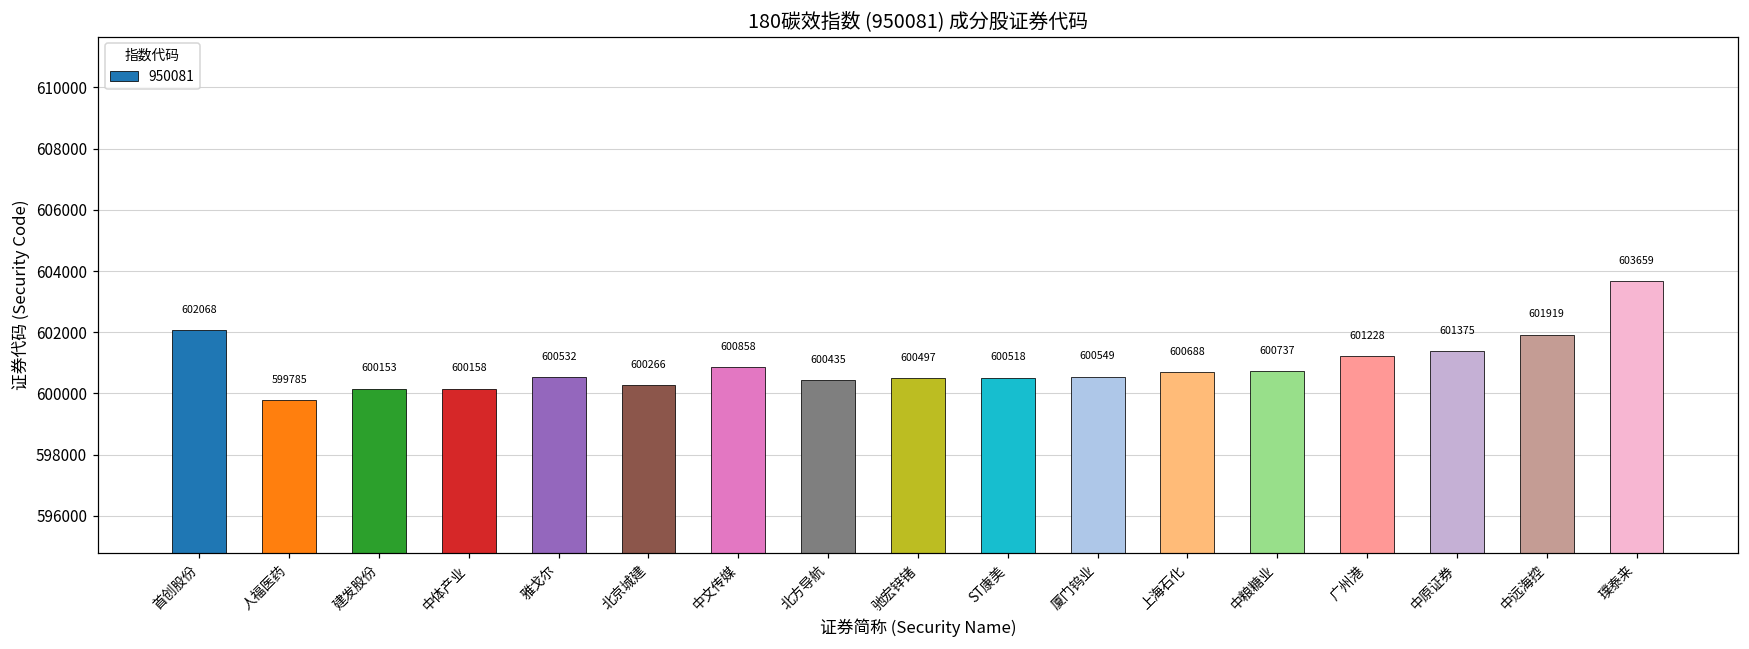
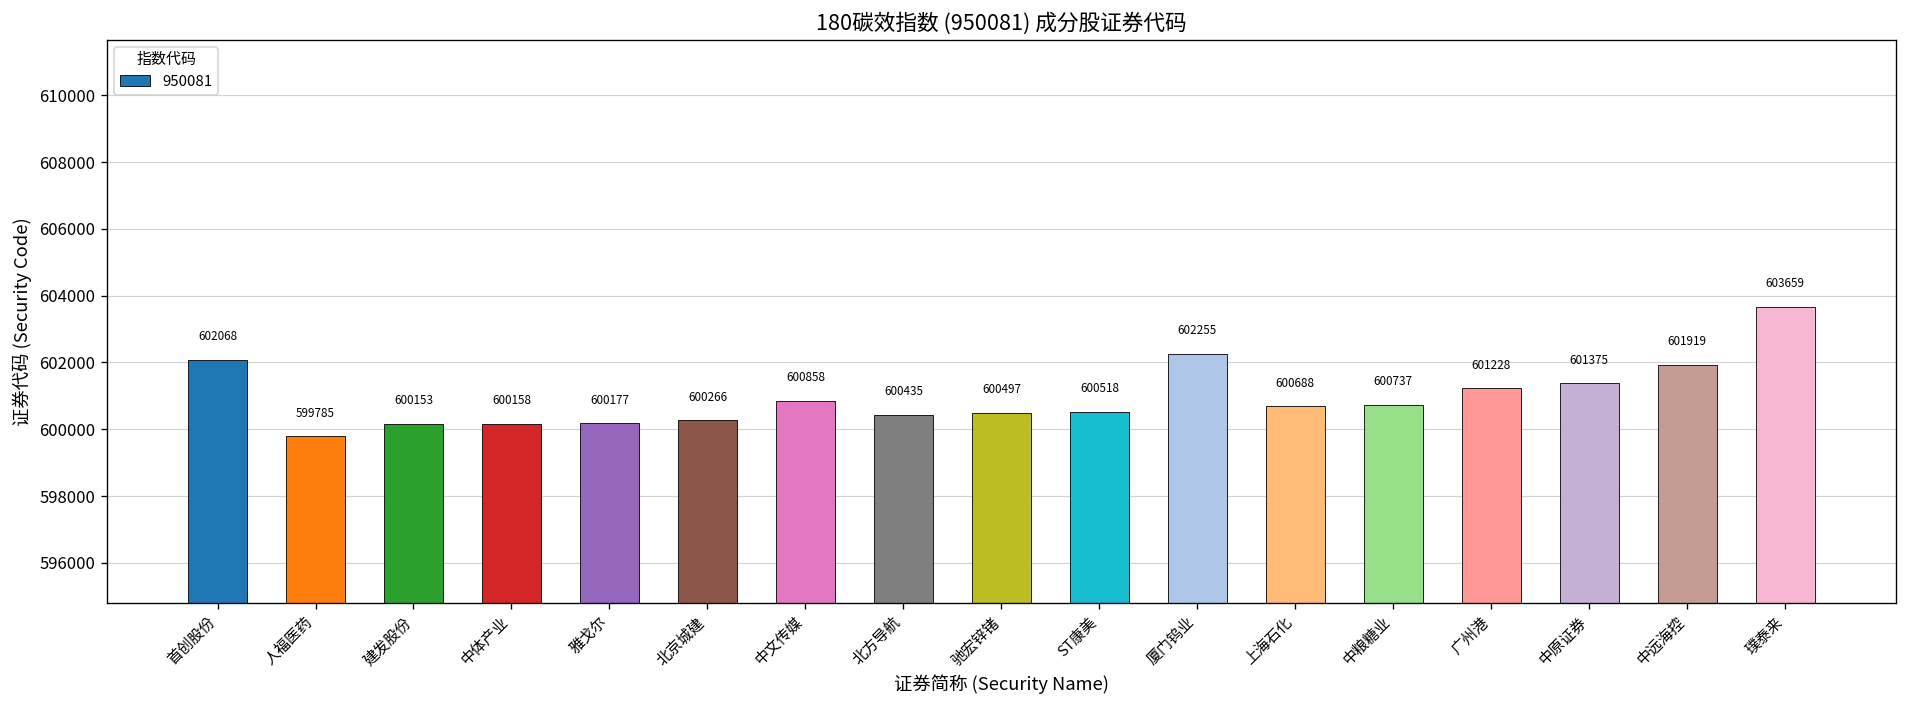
雅戈尔: 600532 -> 600177
厦门钨业: 600549 -> 602255
